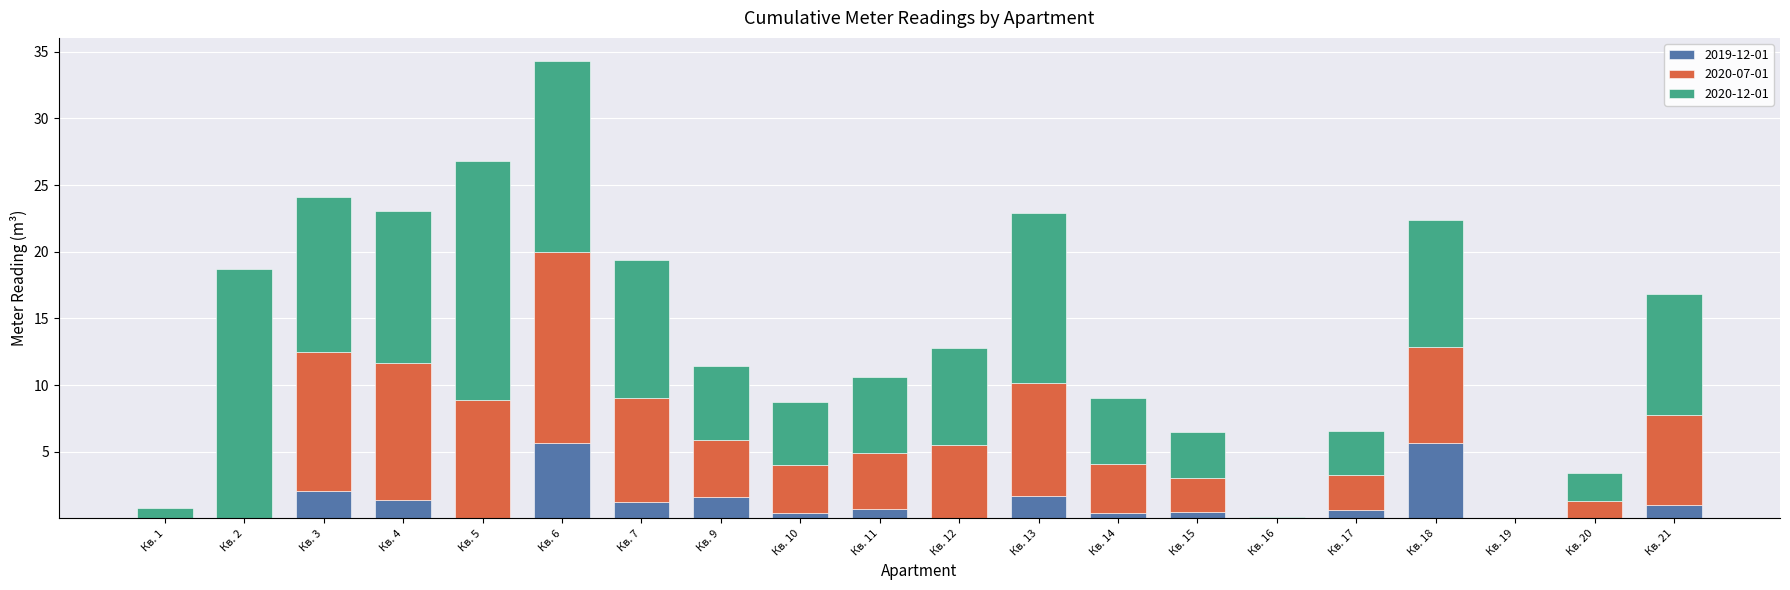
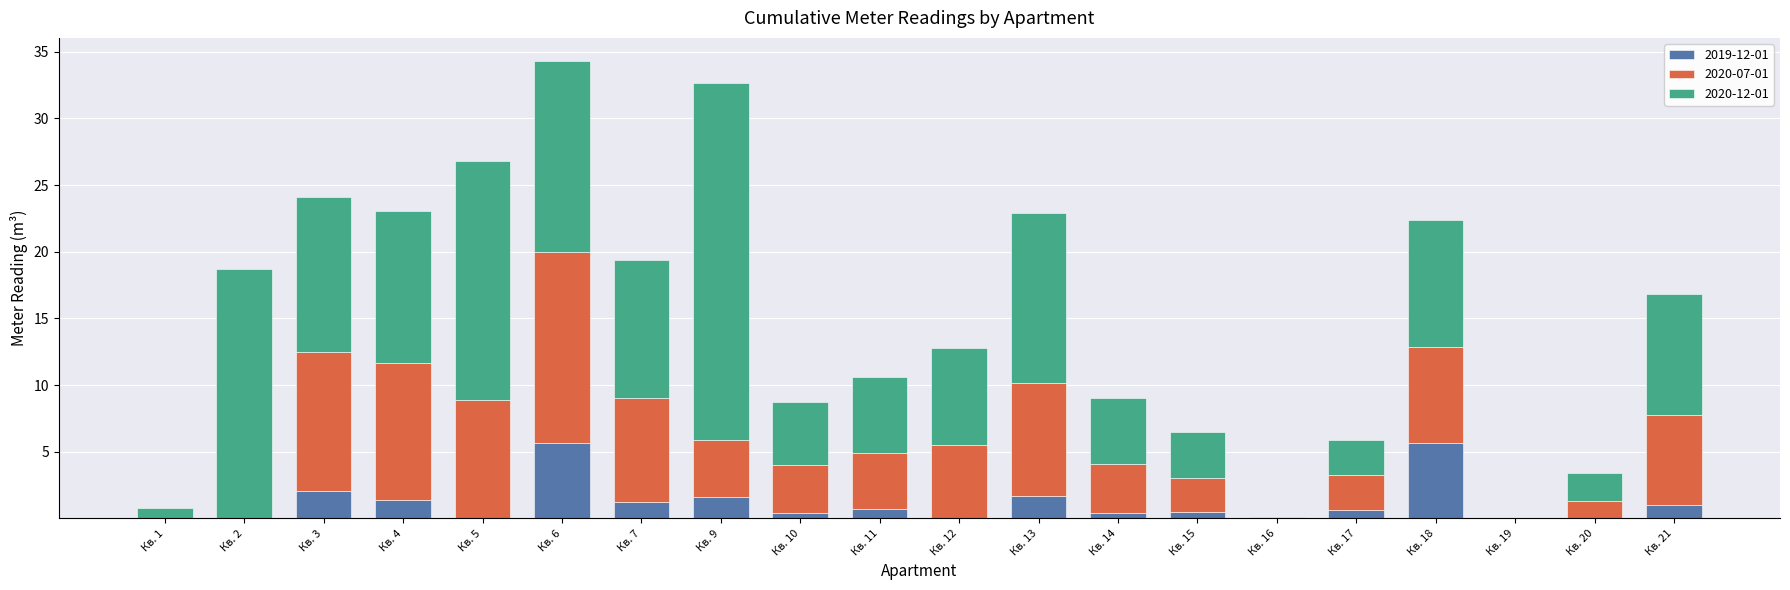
2020-12-01, Кв. 9: 5.5 -> 26.8
2020-12-01, Кв. 17: 3.3 -> 2.6
